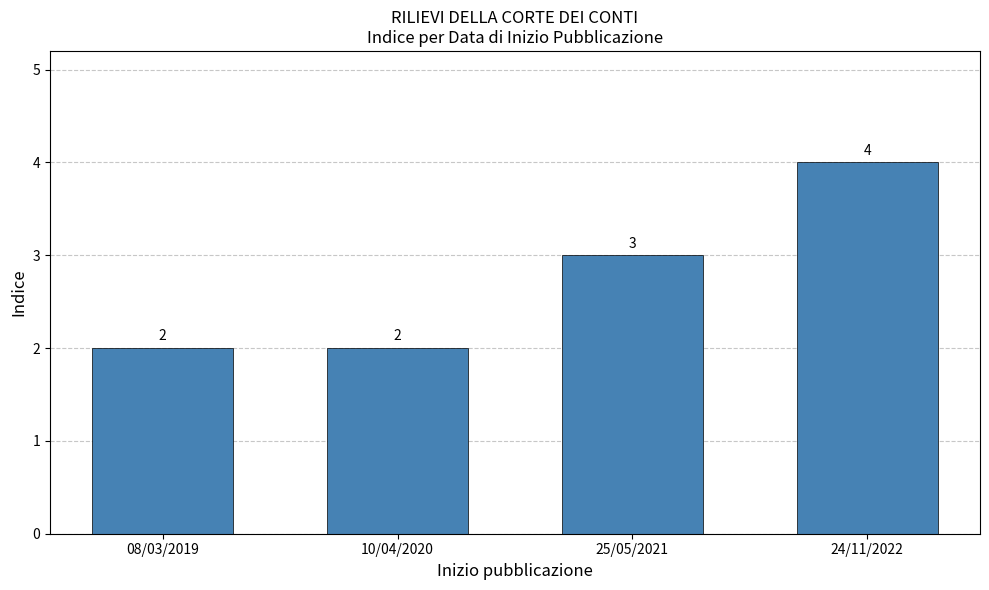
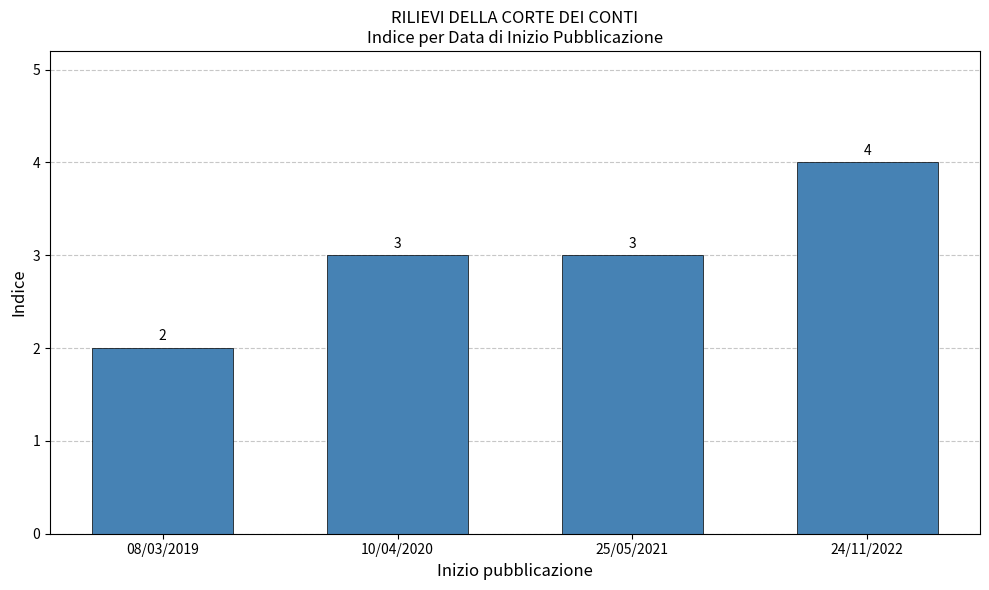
10/04/2020: 2 -> 3
